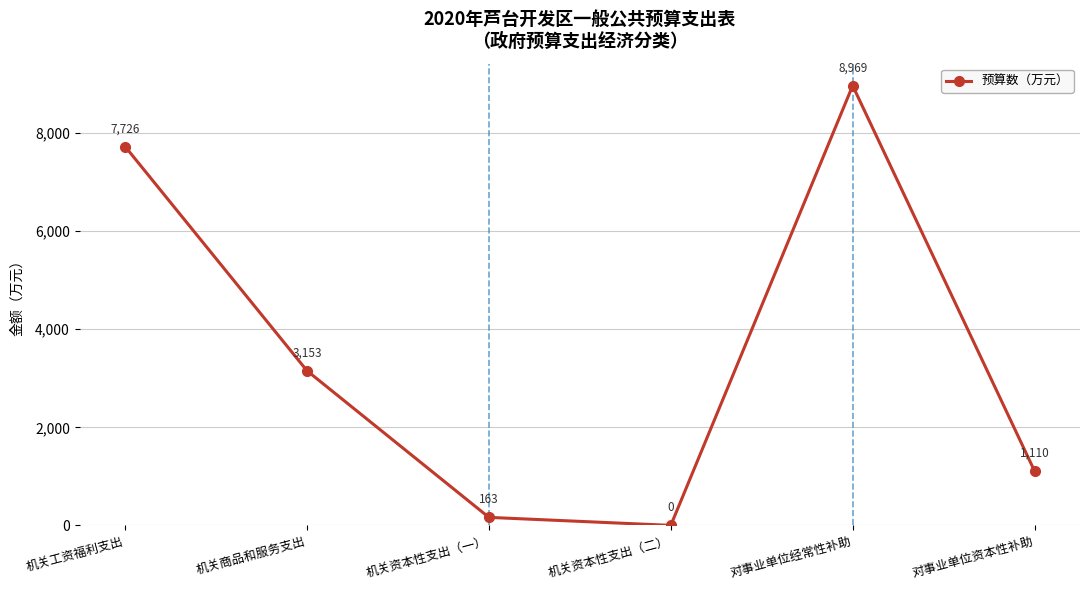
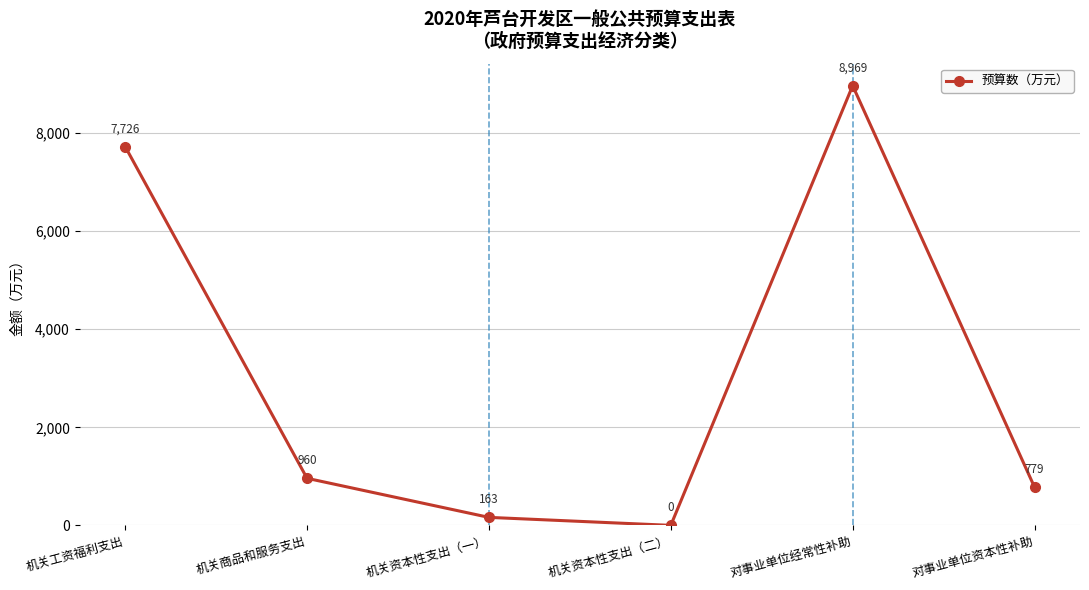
机关商品和服务支出: 3,153 -> 960
对事业单位资本性补助: 1,110 -> 779
